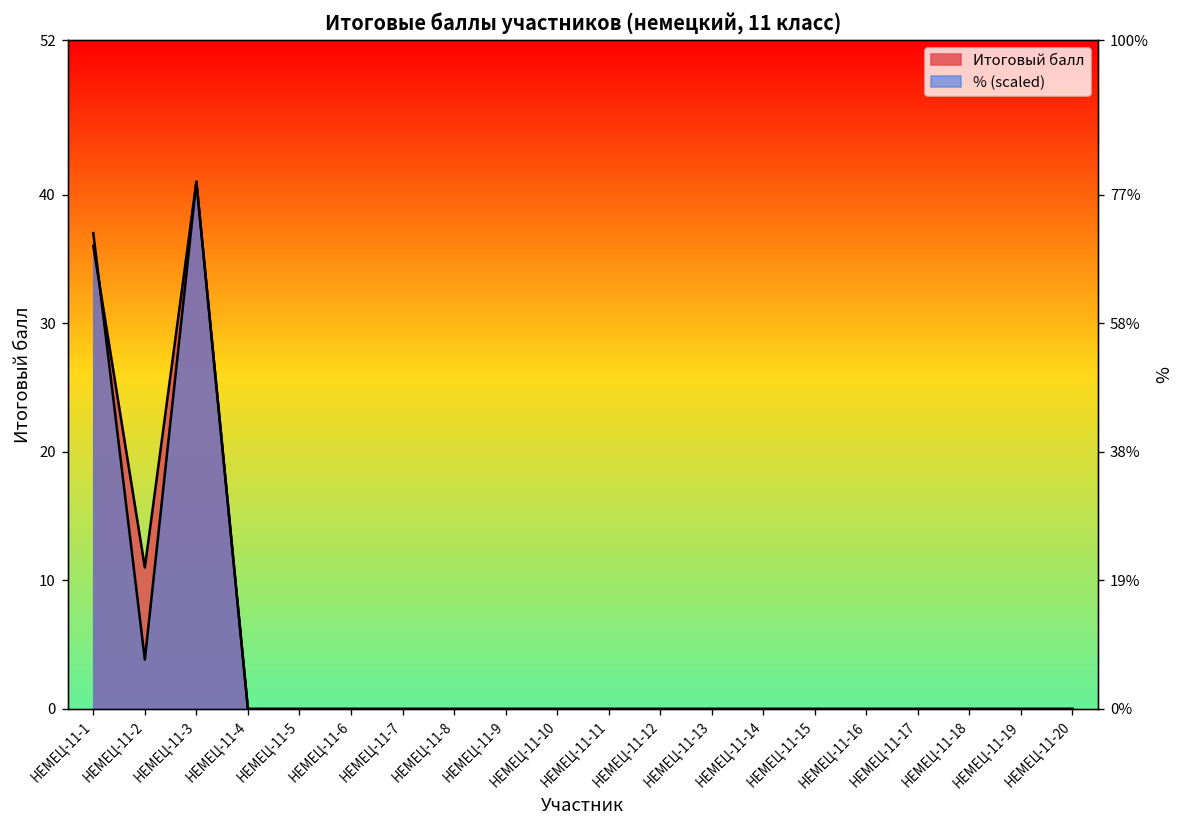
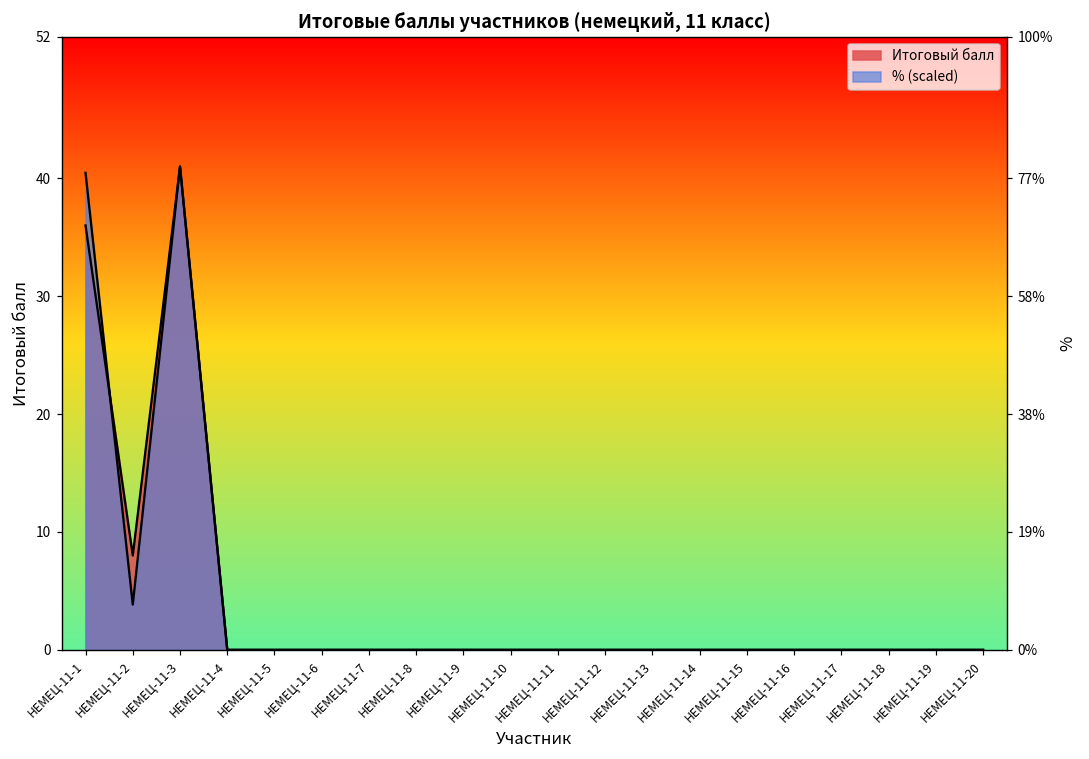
% (scaled), НЕМЕЦ-11-1: 37.0 -> 40.5
Итоговый балл, НЕМЕЦ-11-2: 11 -> 8
